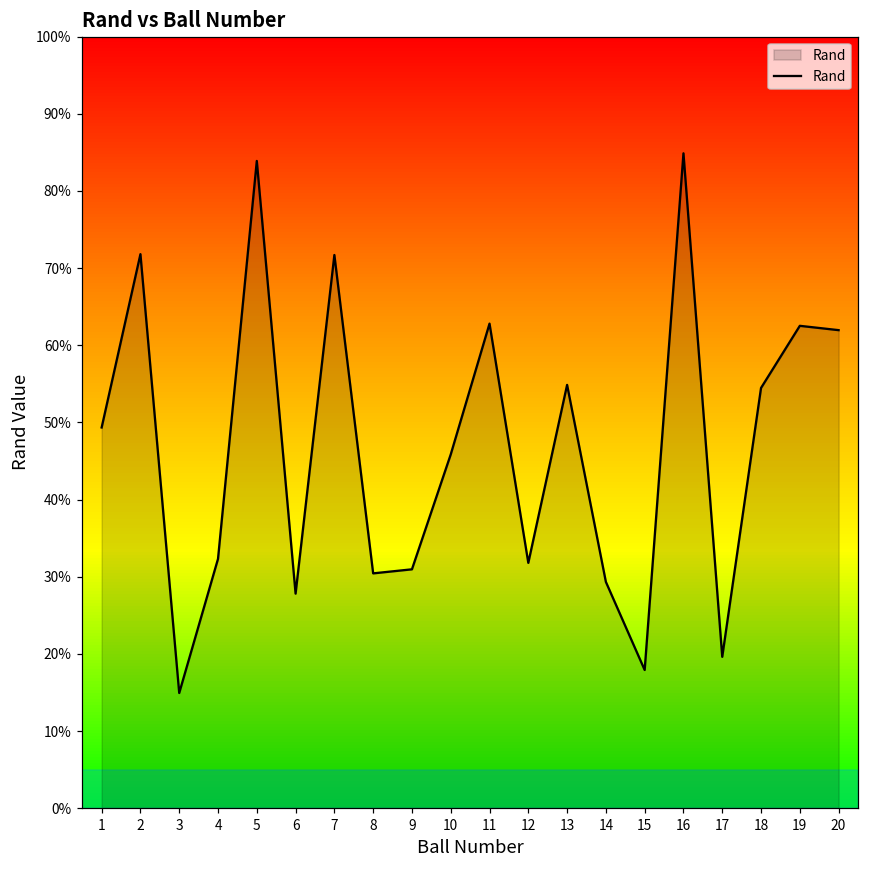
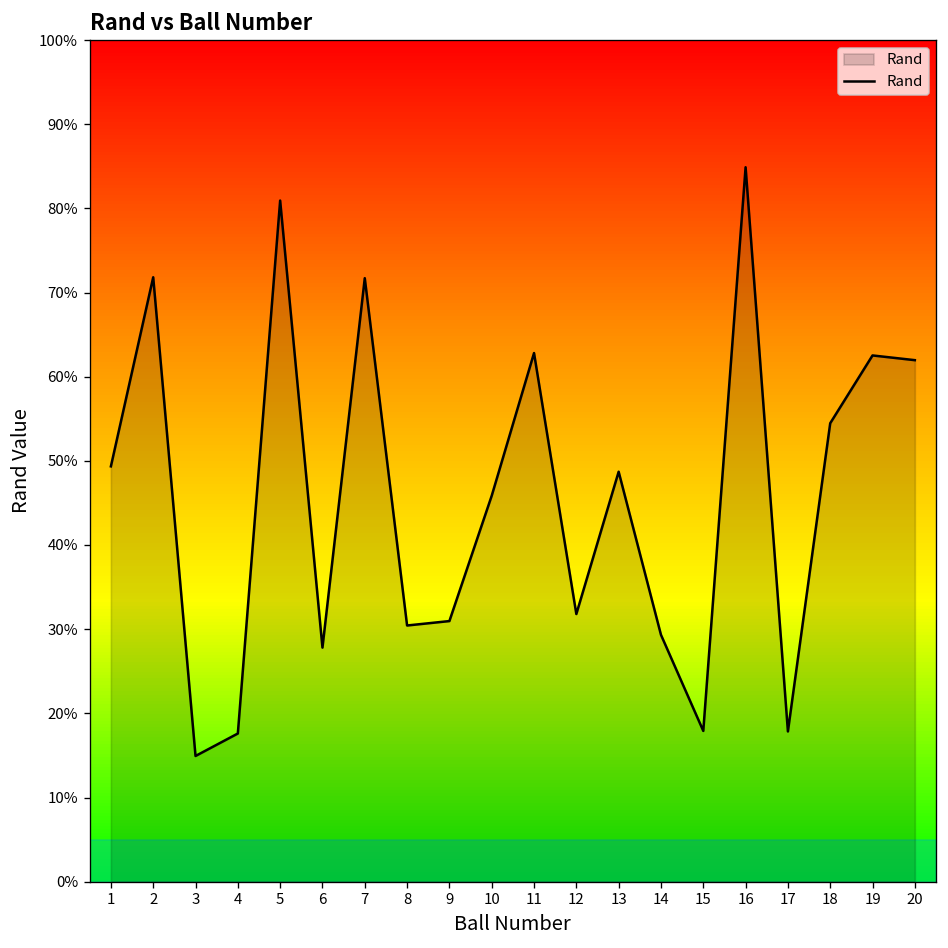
4: 32% -> 18%
5: 84% -> 81%
13: 55% -> 49%
17: 20% -> 18%
